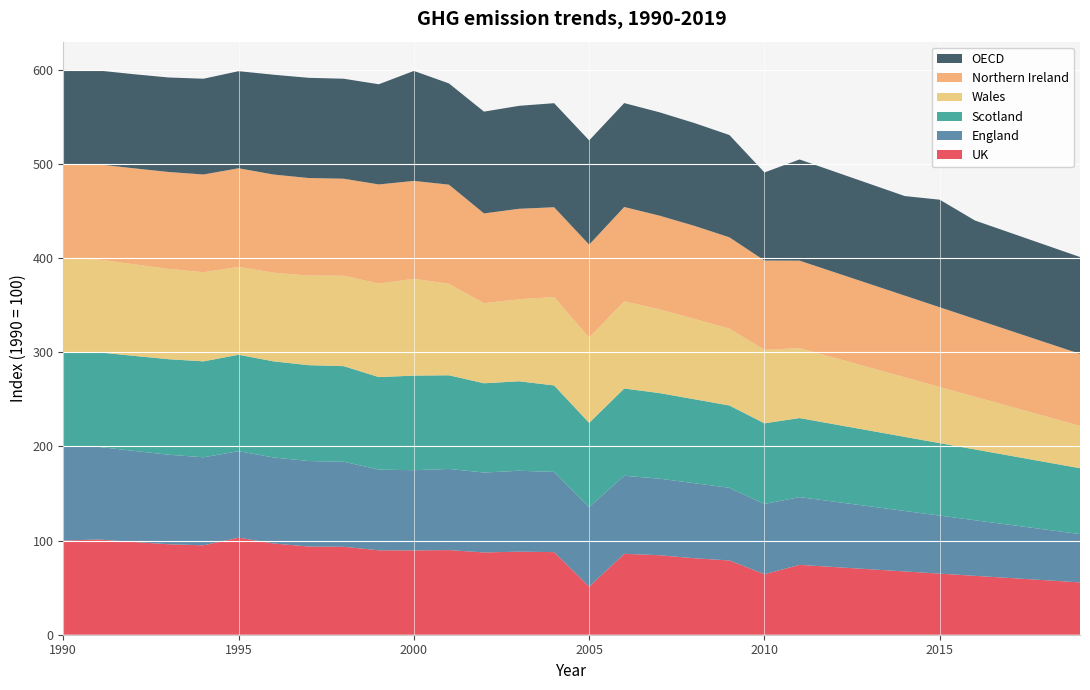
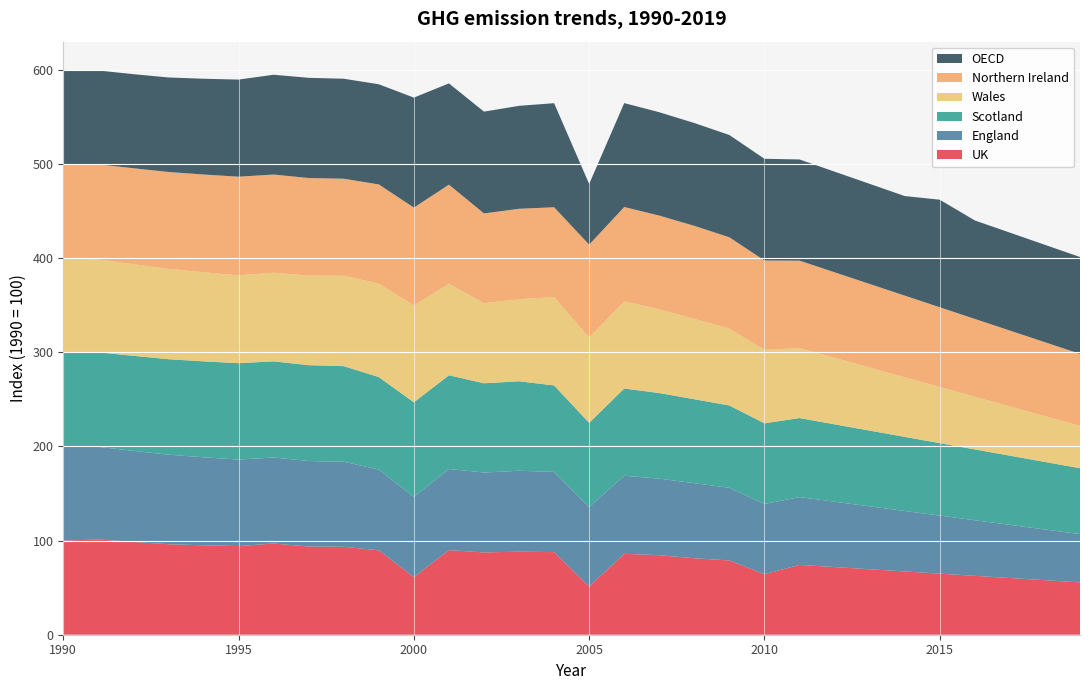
UK, 1995: 100 -> 90
UK, 2000: 90 -> 60
OECD, 2005: 110 -> 60
OECD, 2010: 90 -> 110
